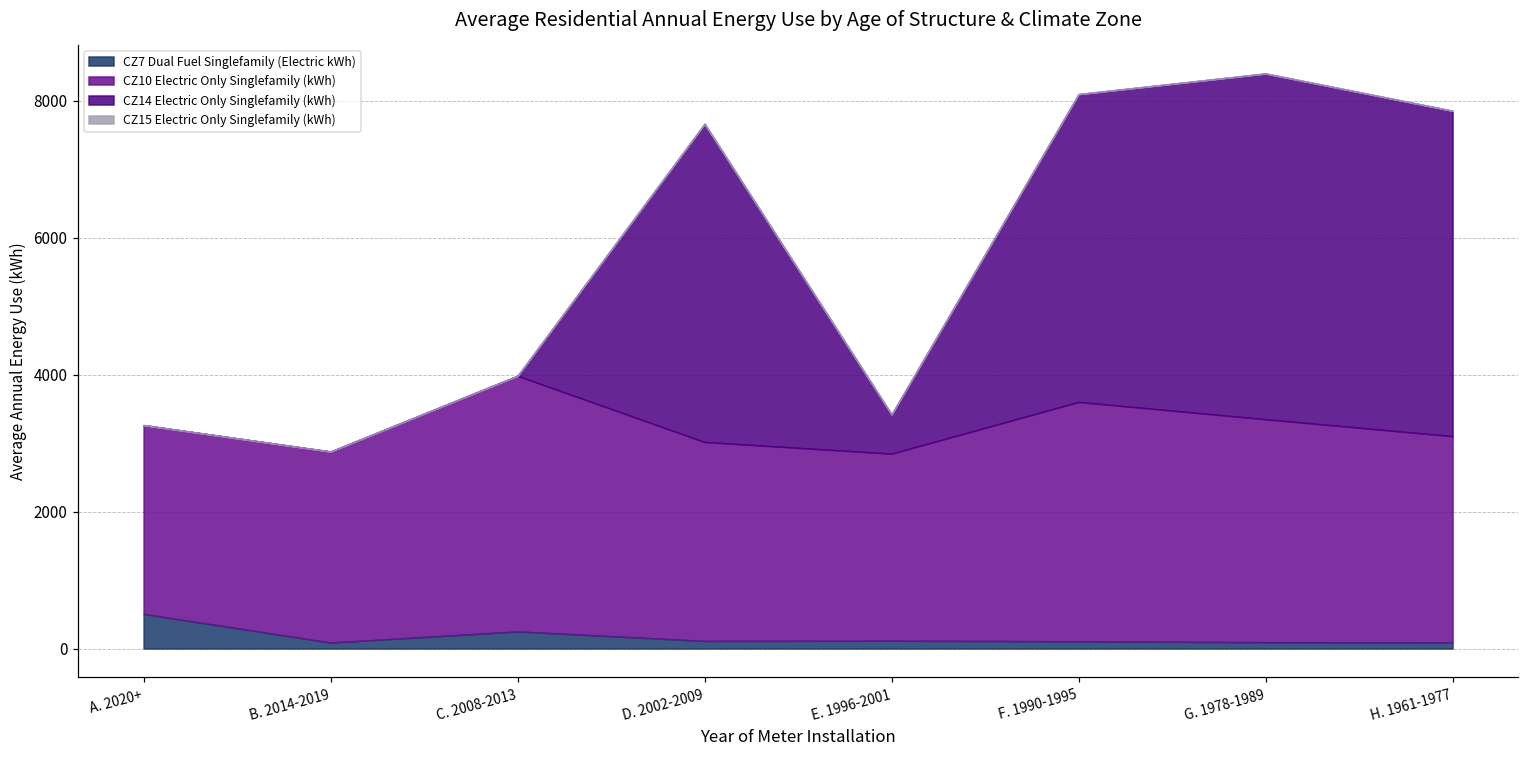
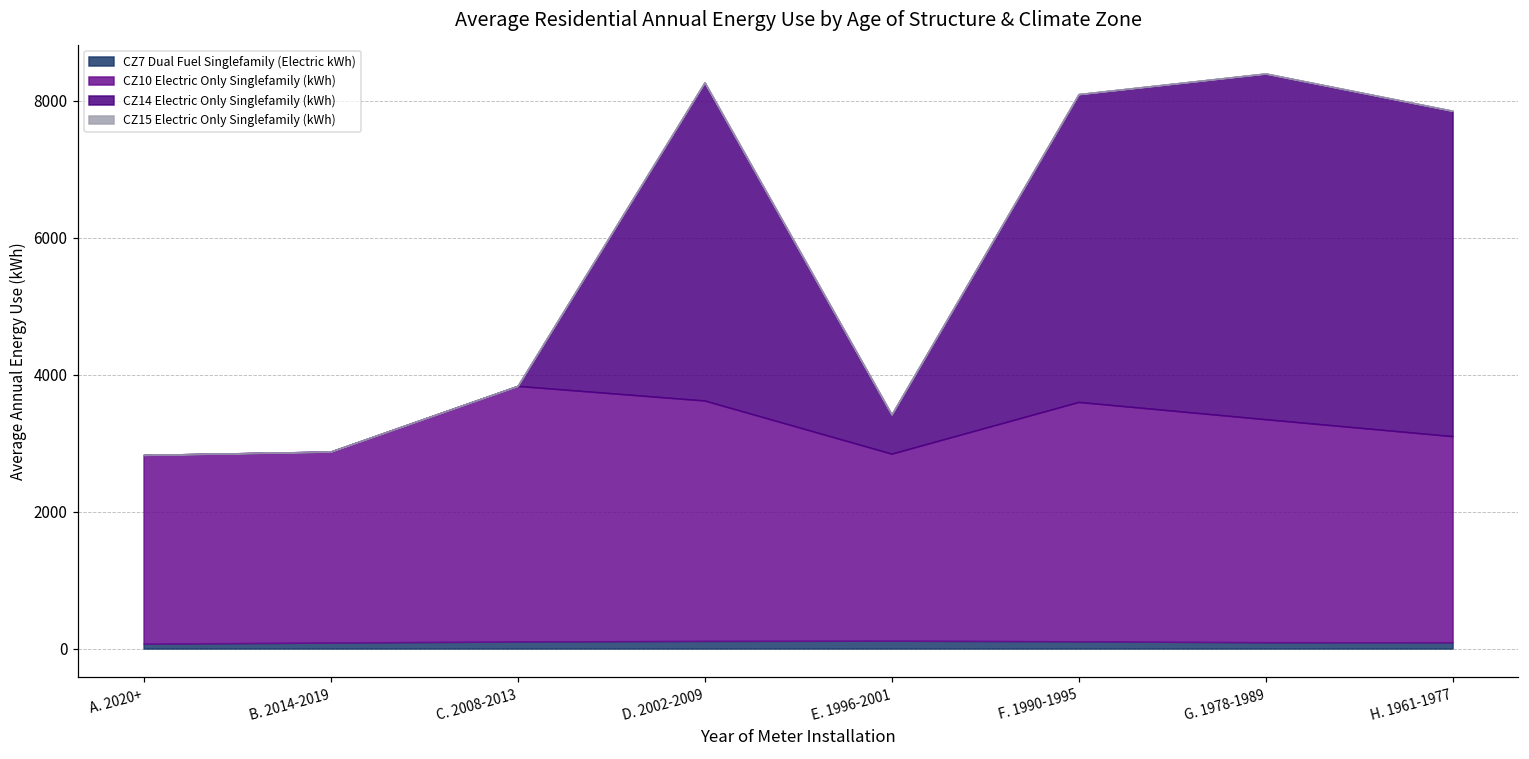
CZ7 Dual Fuel Singlefamily (Electric kWh), A. 2020+: 500 -> 100
CZ7 Dual Fuel Singlefamily (Electric kWh), C. 2008-2013: 300 -> 100
CZ10 Electric Only Singlefamily (kWh), D. 2002-2009: 2900 -> 3500
